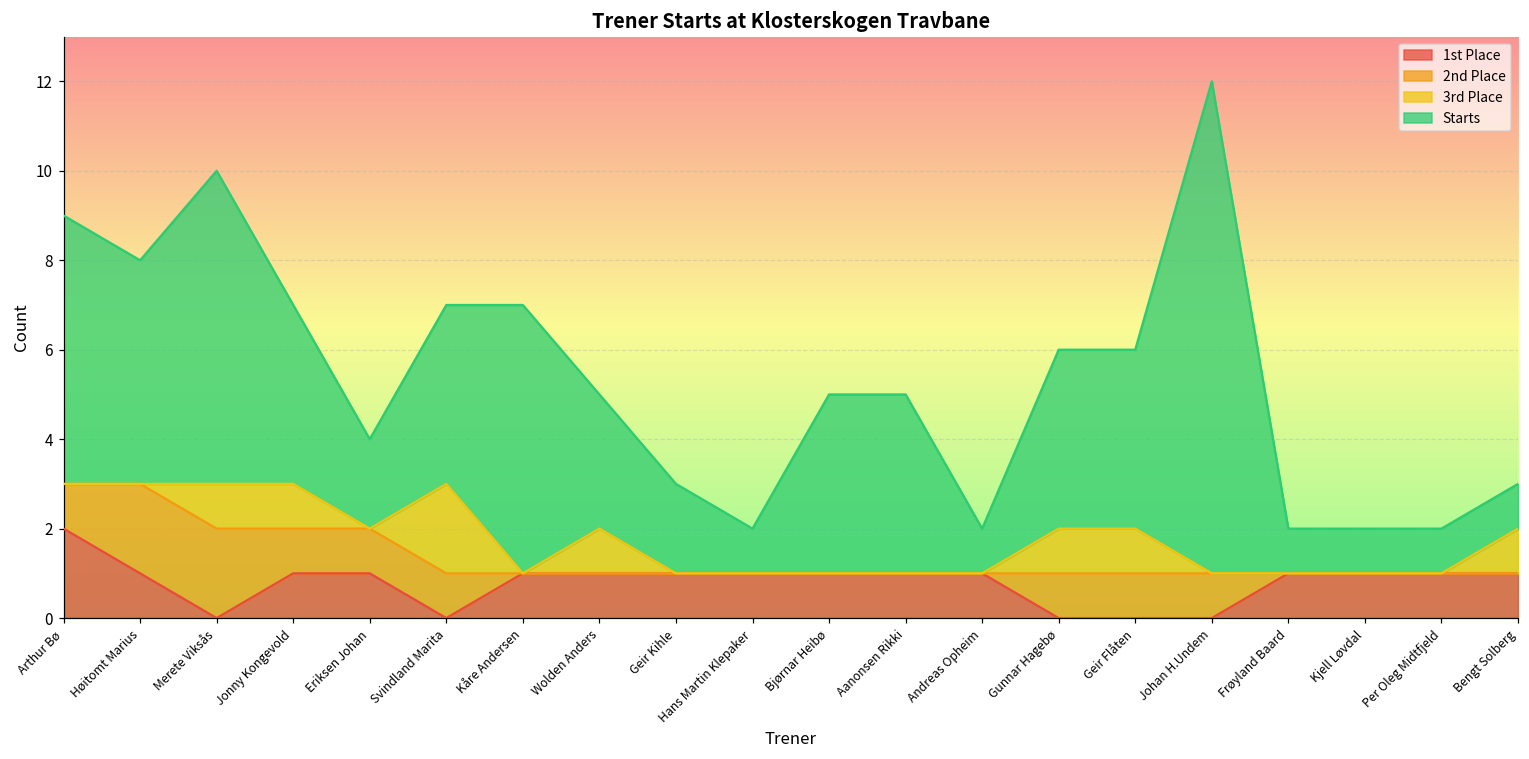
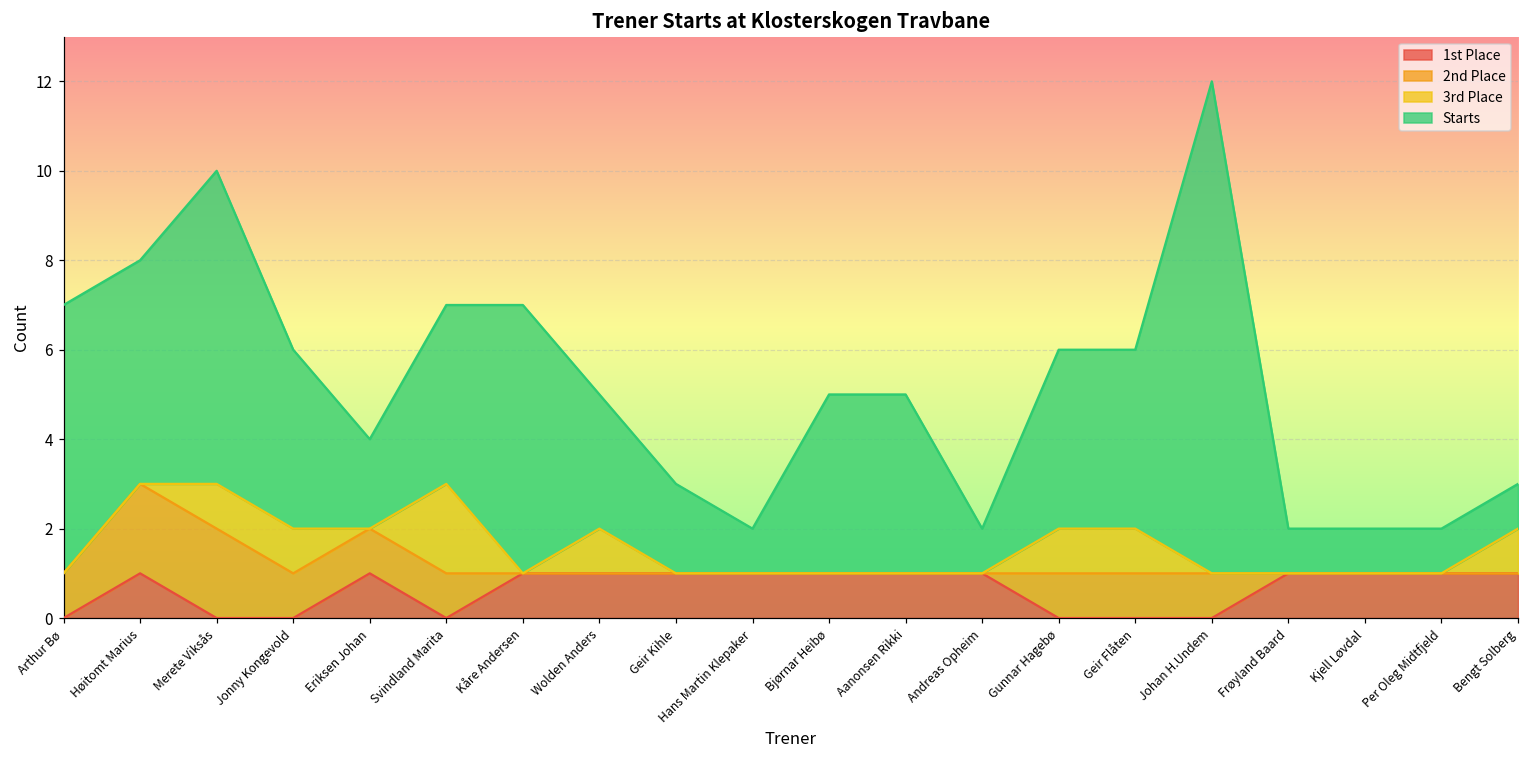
1st Place, Arthur Bø: 2 -> 0
1st Place, Jonny Kongevold: 1 -> 0
